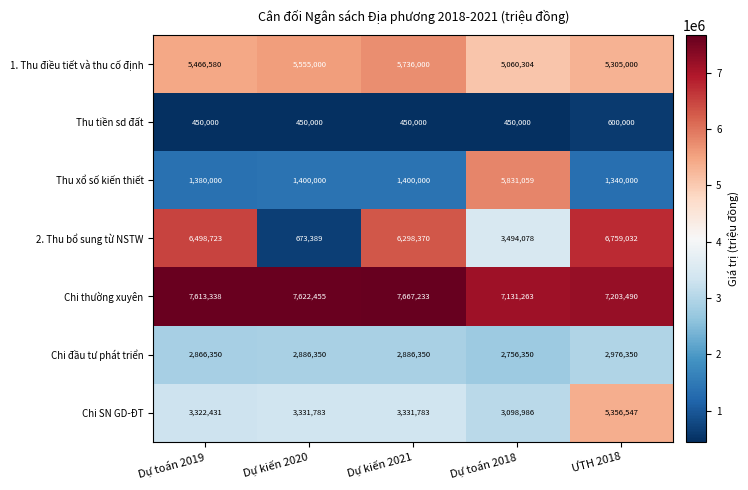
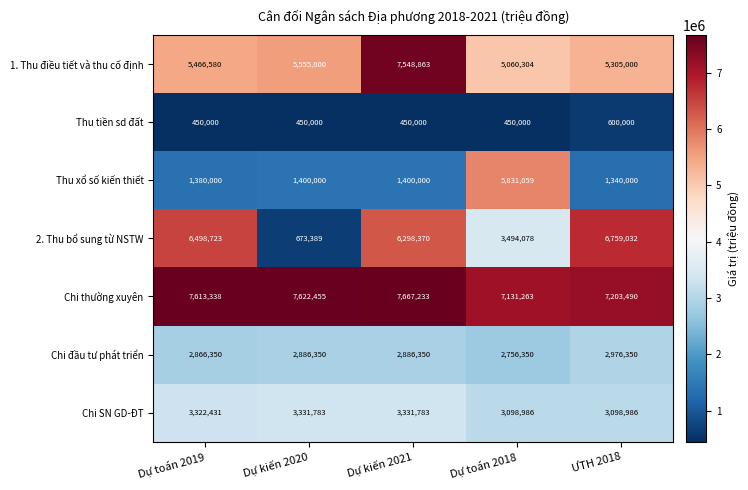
1. Thu điều tiết và thu cố định, Dự kiến 2021: 5,736,000 -> 7,548,863
Chi SN GD-ĐT, ƯTH 2018: 5,356,547 -> 3,098,986
